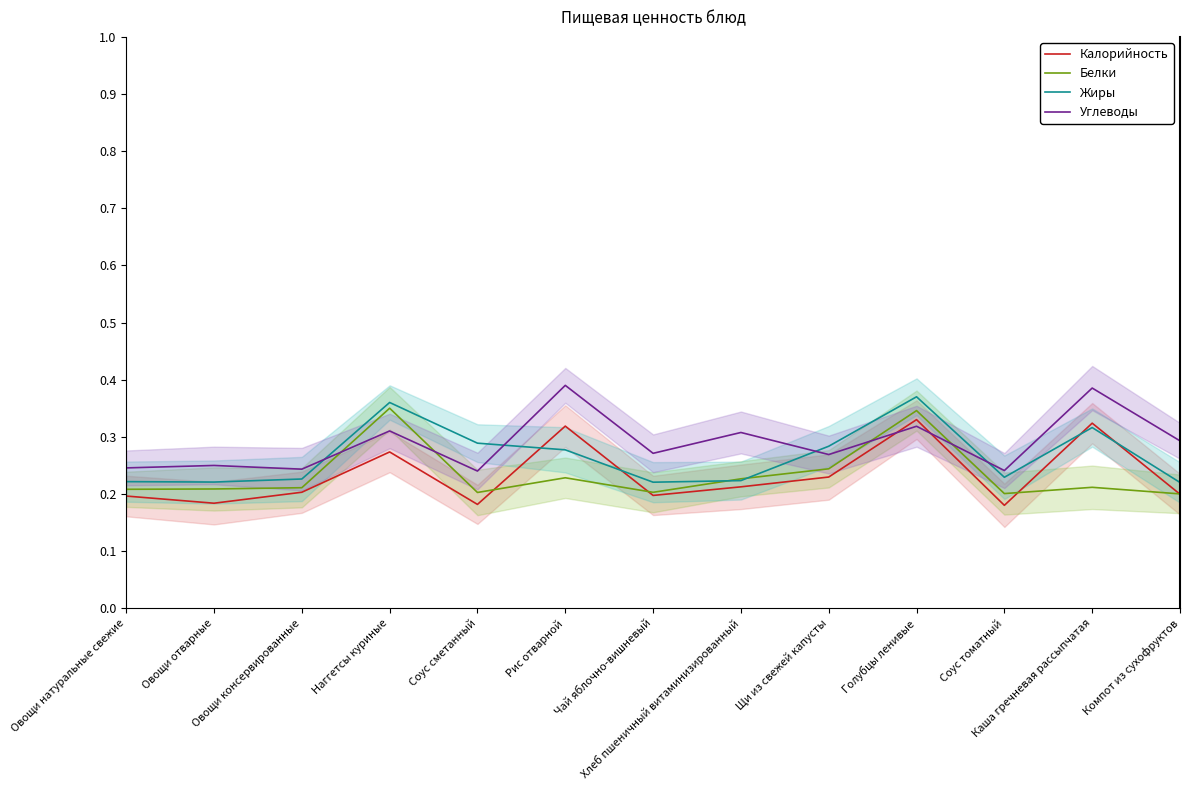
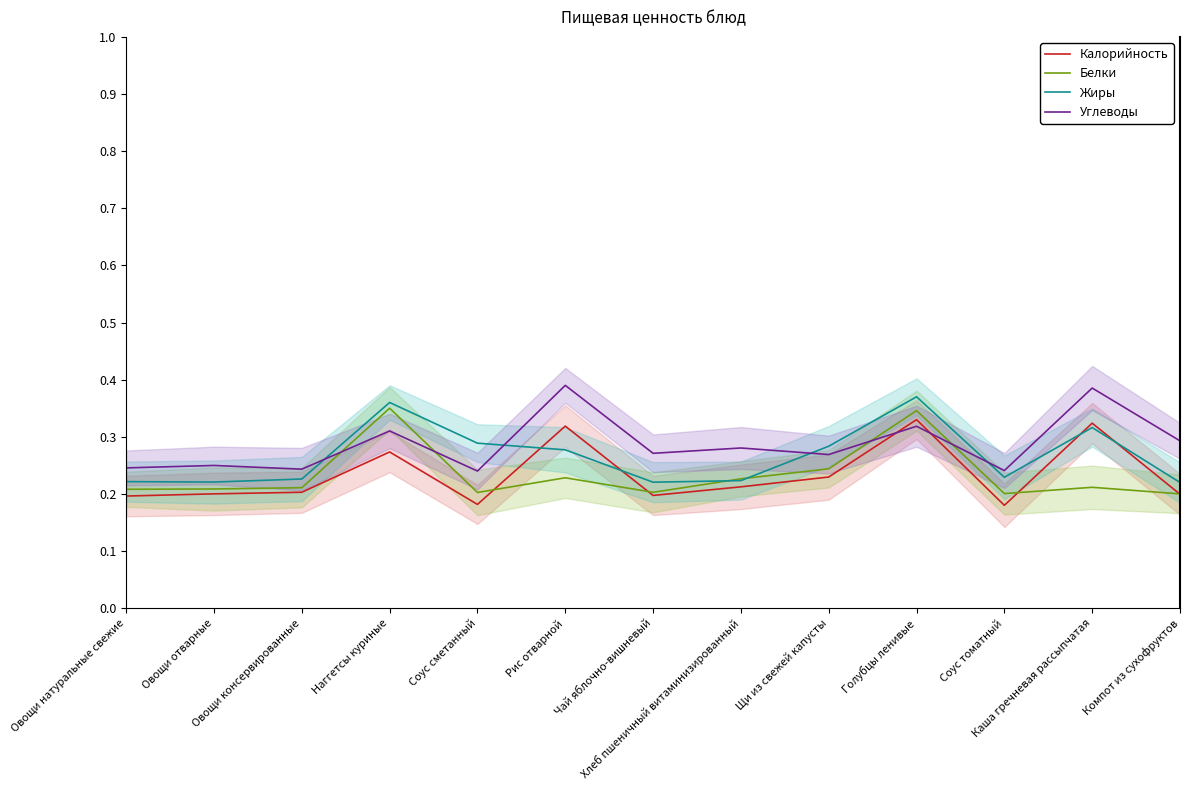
Калорийность, Овощи отварные: 0.18 -> 0.20
Углеводы, Хлеб пшеничный витаминизированный: 0.31 -> 0.28
